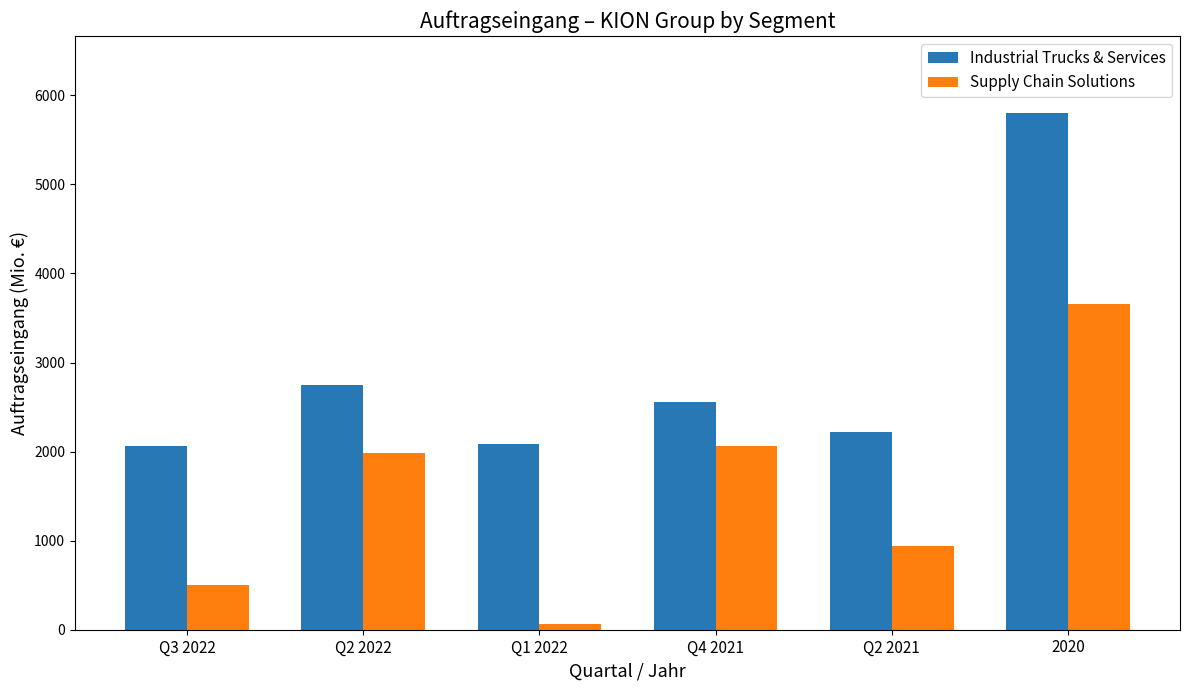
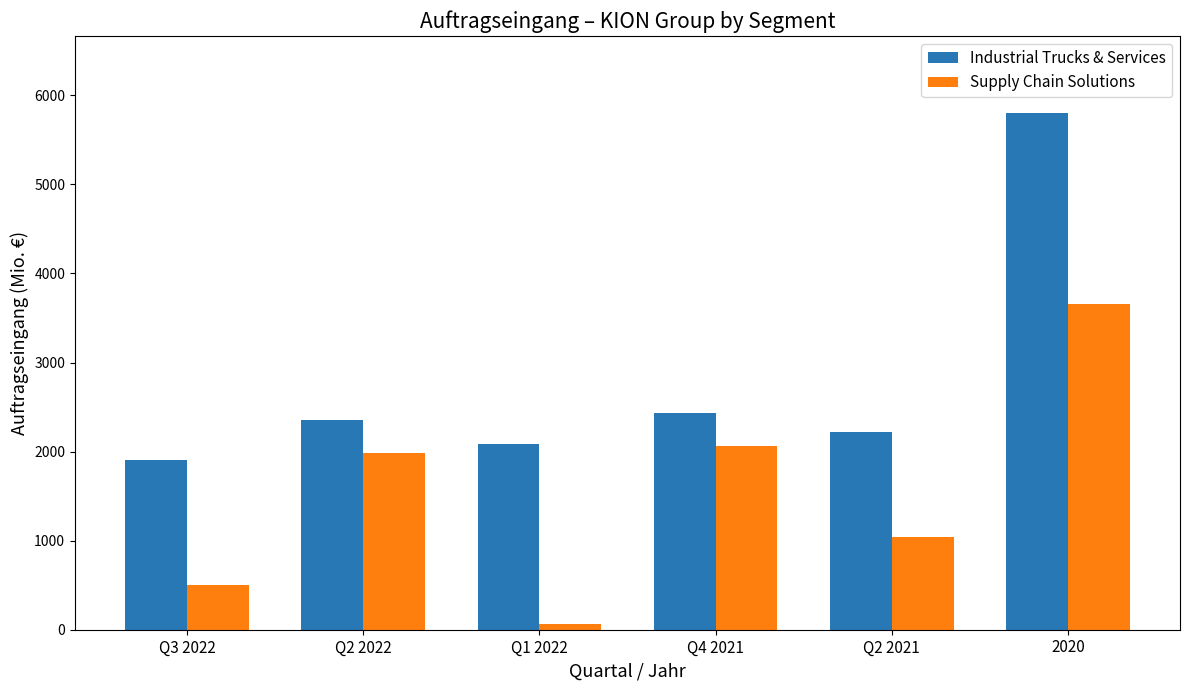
Industrial Trucks & Services, Q3 2022: 2100 -> 1900
Industrial Trucks & Services, Q2 2022: 2700 -> 2400
Industrial Trucks & Services, Q4 2021: 2600 -> 2400
Supply Chain Solutions, Q2 2021: 900 -> 1000
